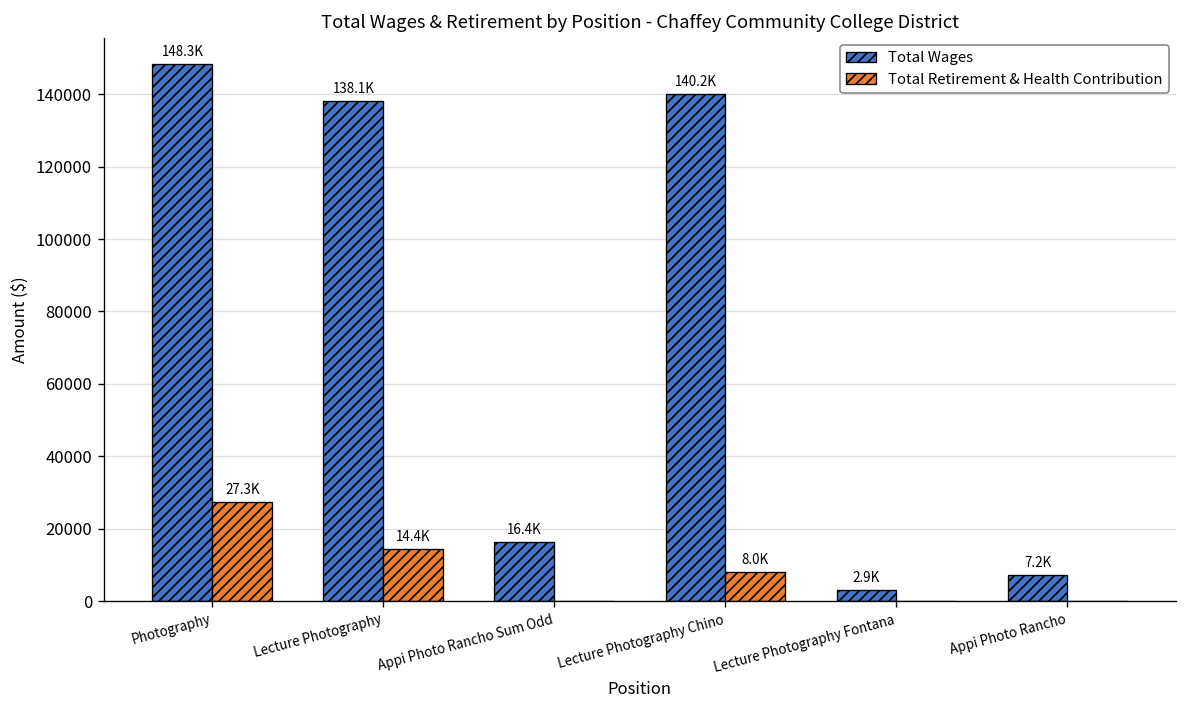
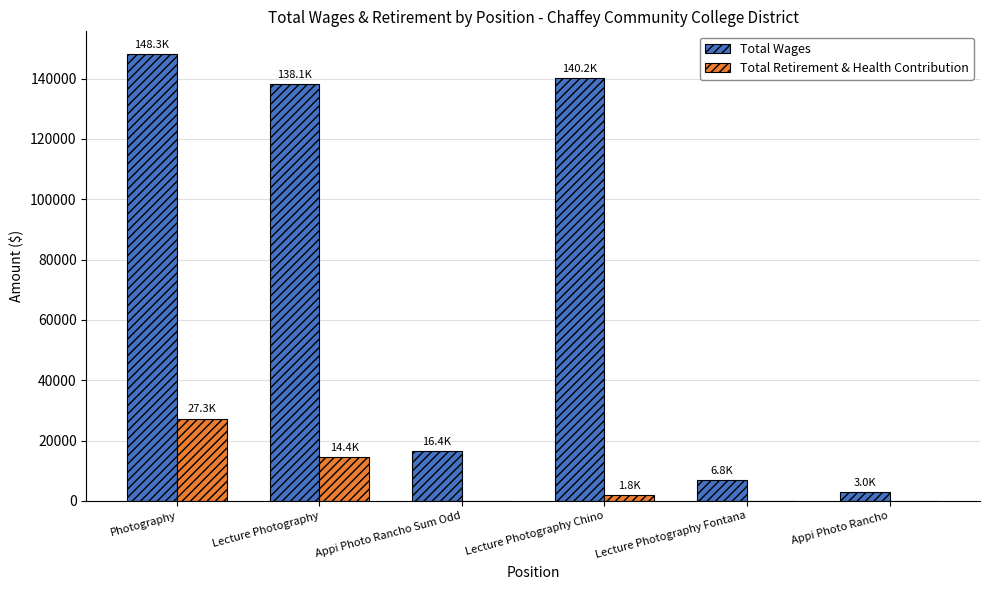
Total Retirement & Health Contribution, Lecture Photography Chino: 8.0K -> 1.8K
Total Wages, Lecture Photography Fontana: 2.9K -> 6.8K
Total Wages, Appi Photo Rancho: 7.2K -> 3.0K
